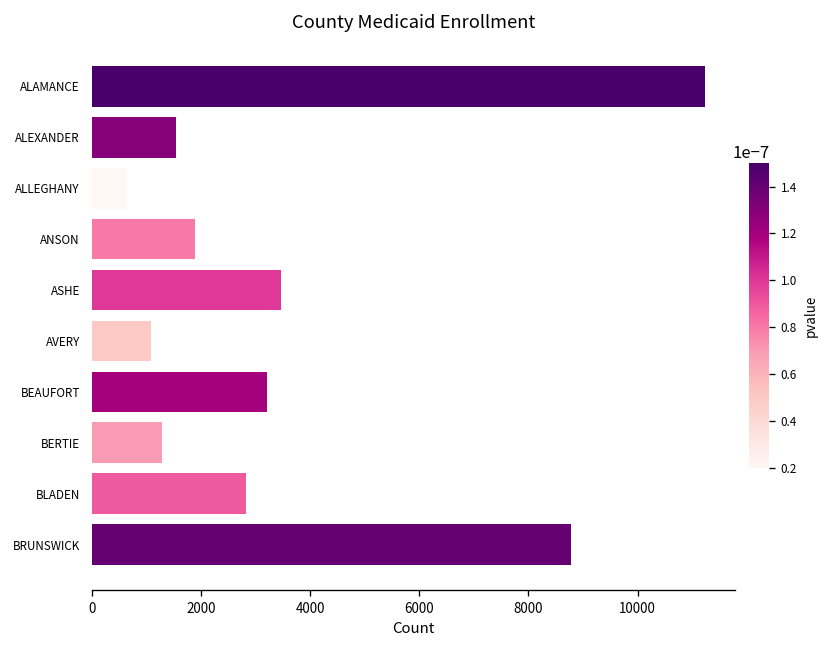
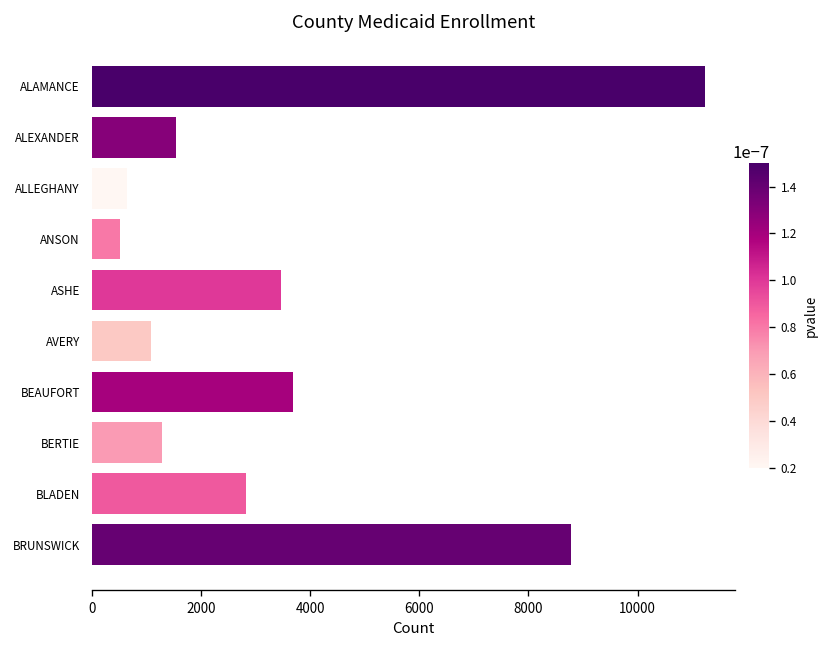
ANSON: 1900 -> 500
BEAUFORT: 3200 -> 3700
